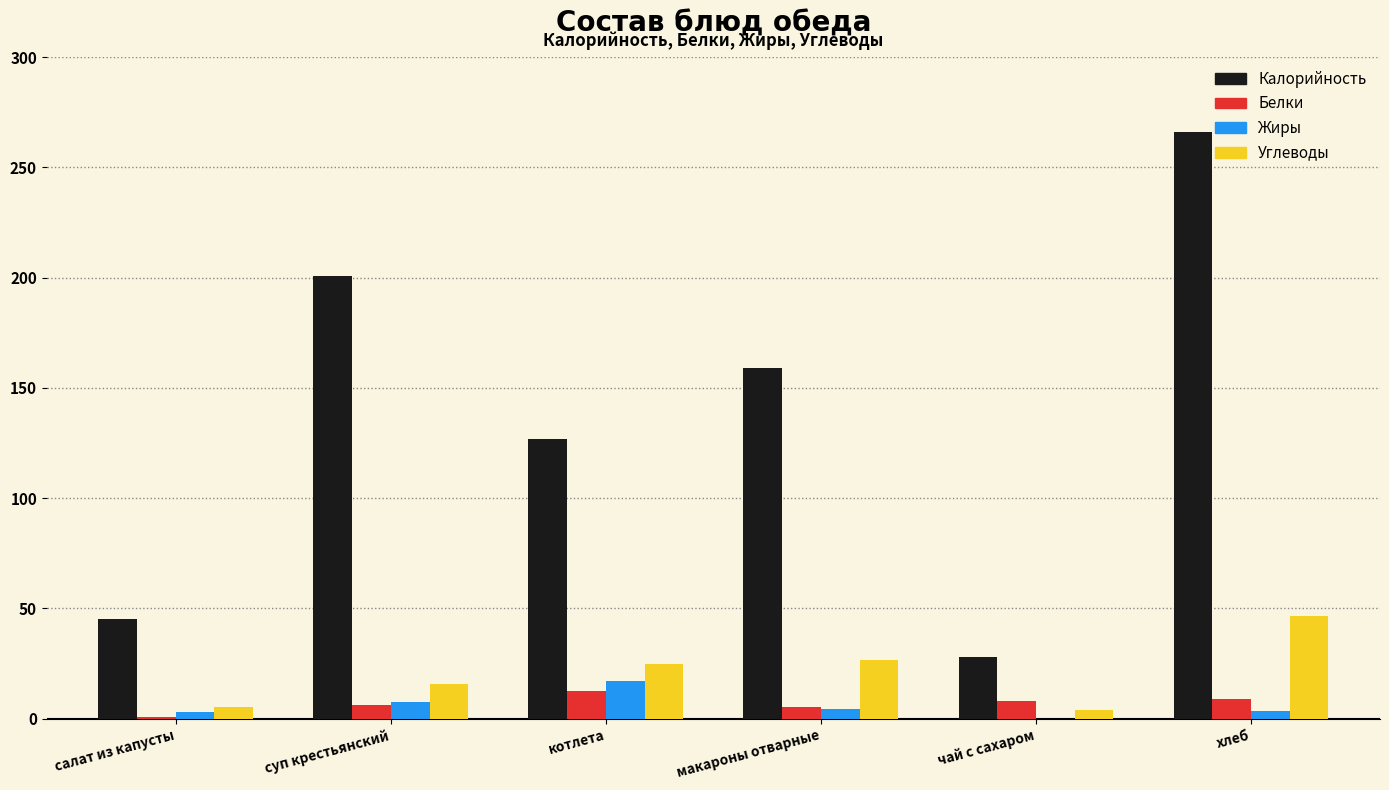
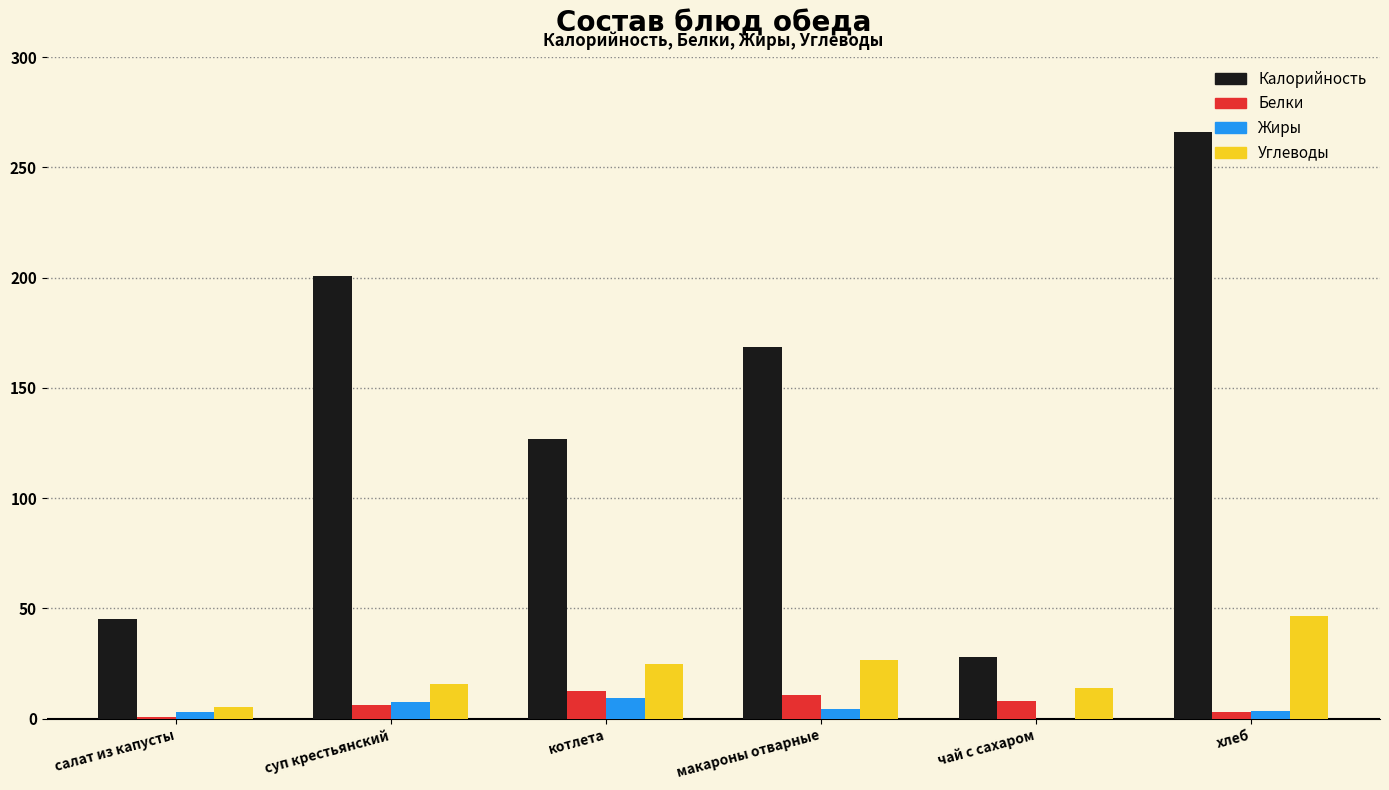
Жиры, котлета: 17 -> 9
Калорийность, макароны отварные: 159 -> 168
Белки, макароны отварные: 6 -> 11
Углеводы, чай с сахаром: 4 -> 14
Белки, хлеб: 9 -> 3
